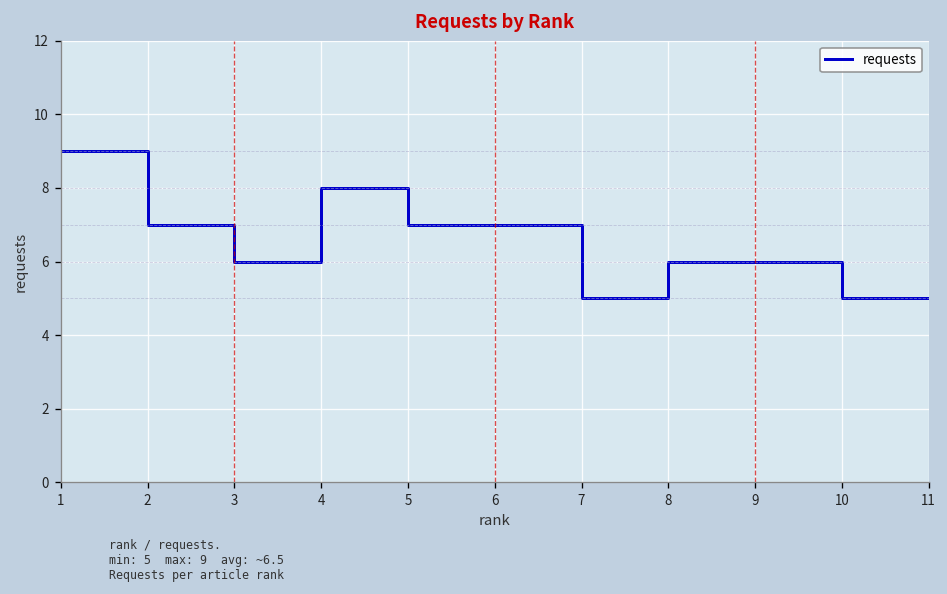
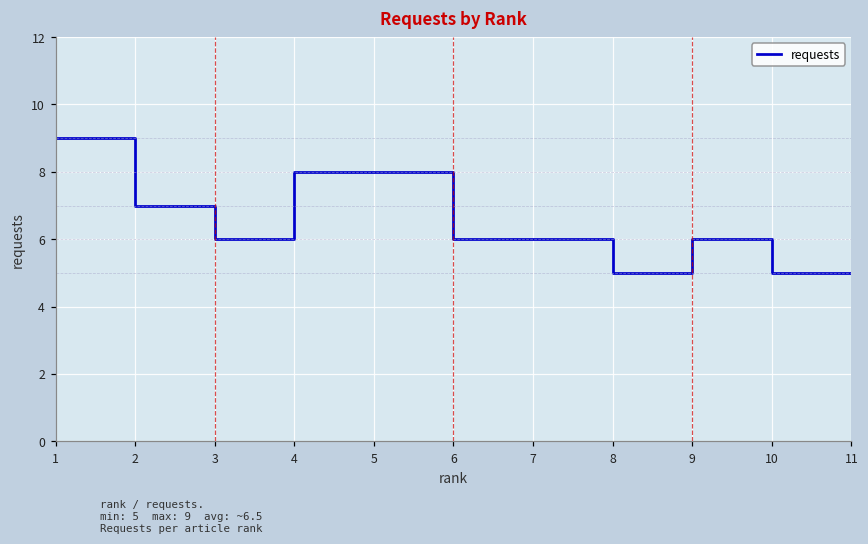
5: 7 -> 8
6: 7 -> 6
7: 5 -> 6
8: 6 -> 5
